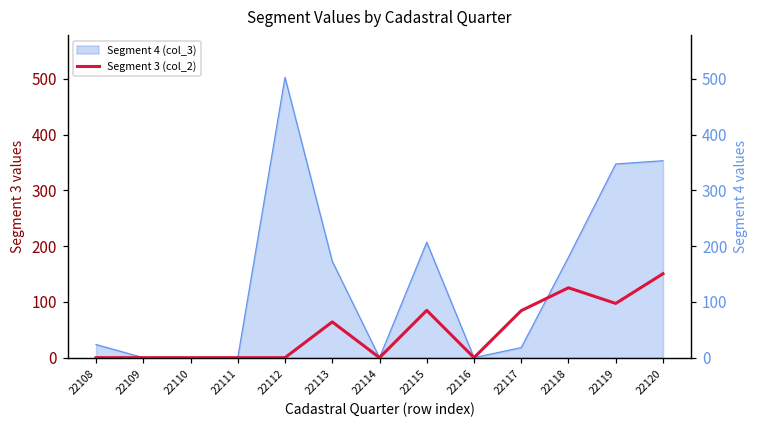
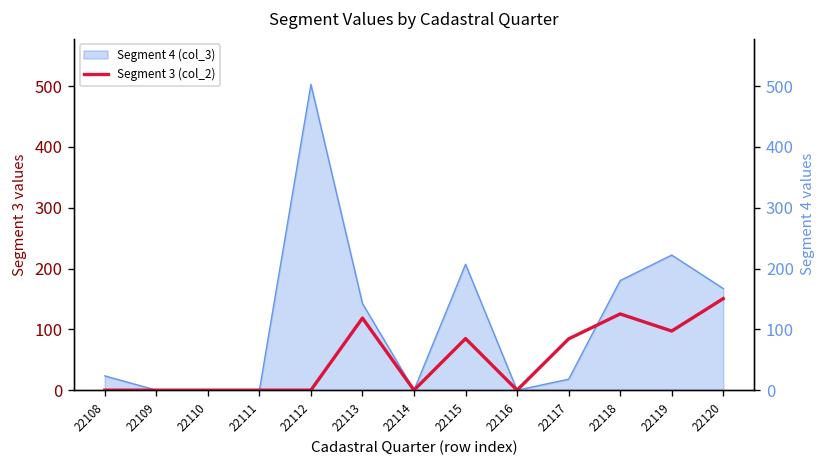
Segment 4 (col_3), 22113: 170 -> 140
Segment 4 (col_3), 22119: 350 -> 220
Segment 4 (col_3), 22120: 350 -> 170
Segment 3 (col_2), 22113: 60 -> 120
